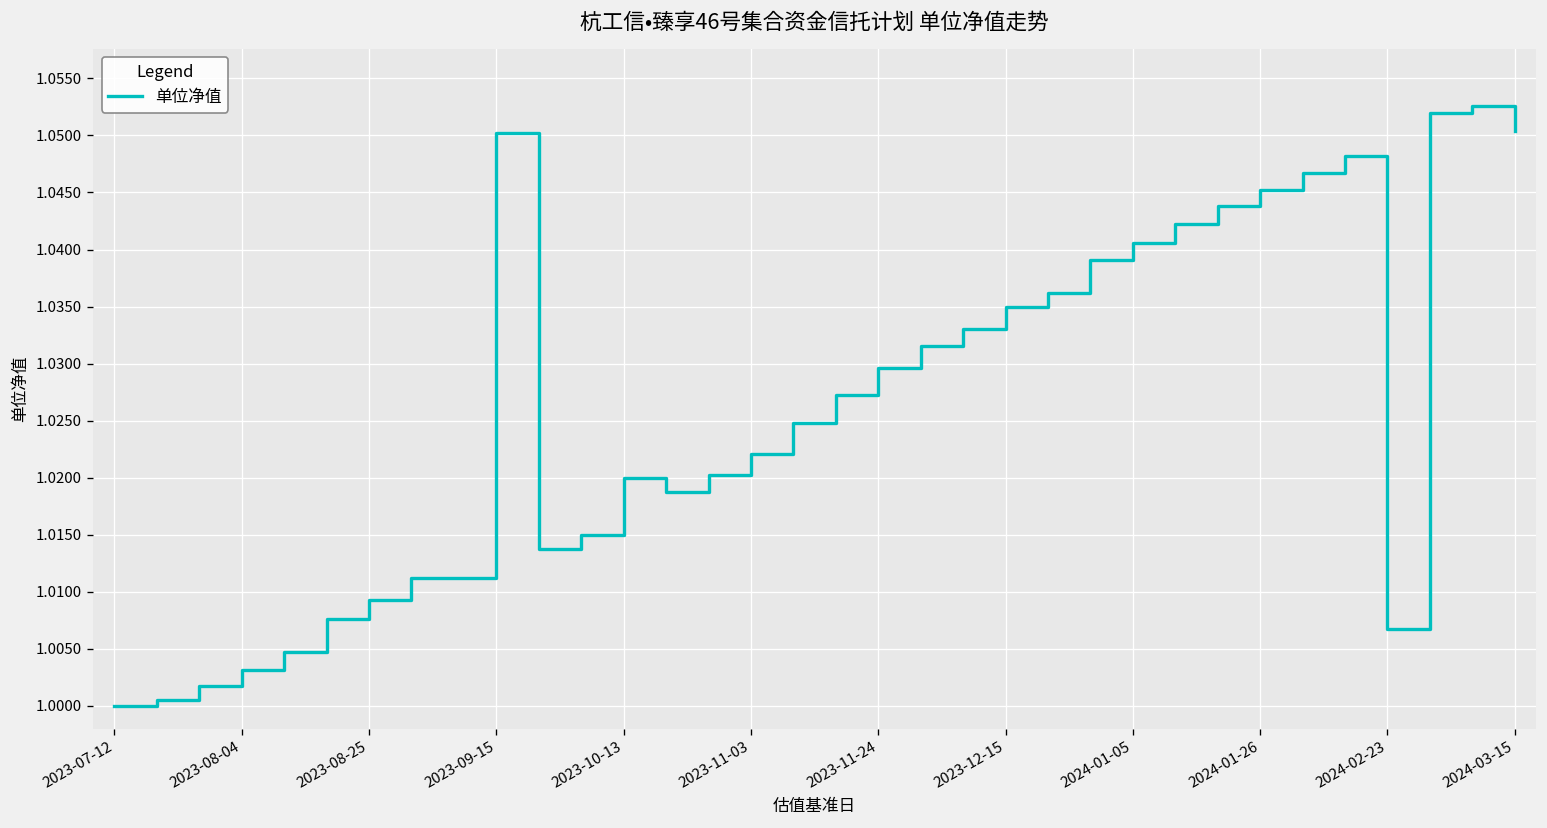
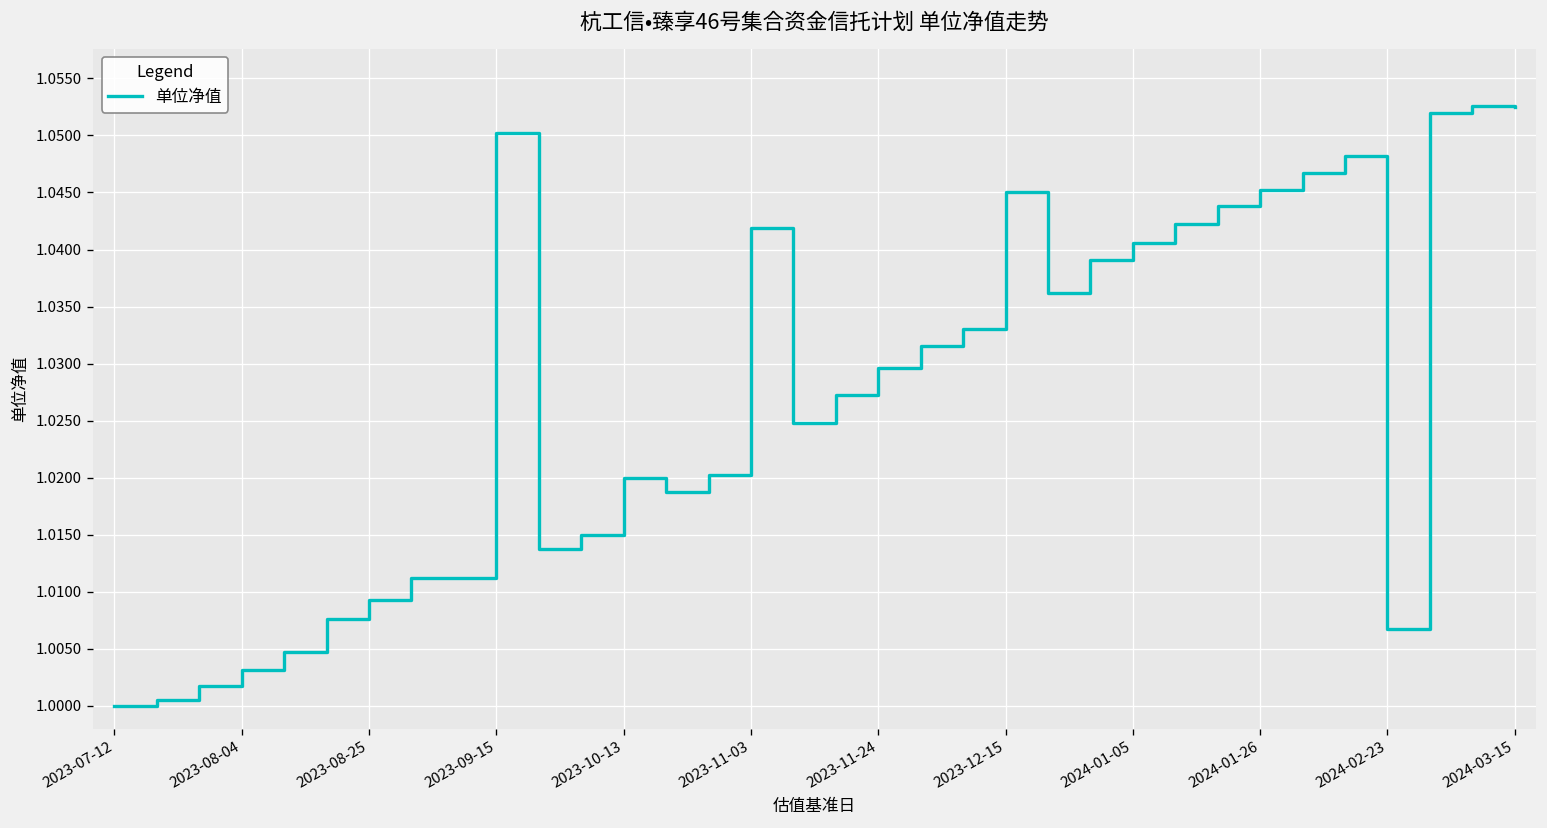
2023-11-03: 1.022 -> 1.042
2023-12-15: 1.035 -> 1.045
2024-03-15: 1.050 -> 1.053
